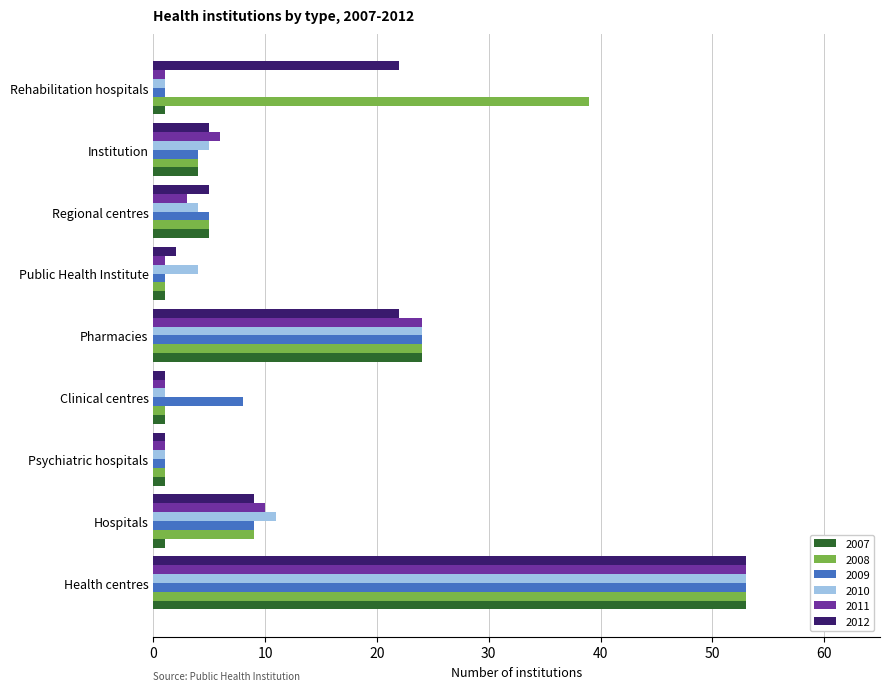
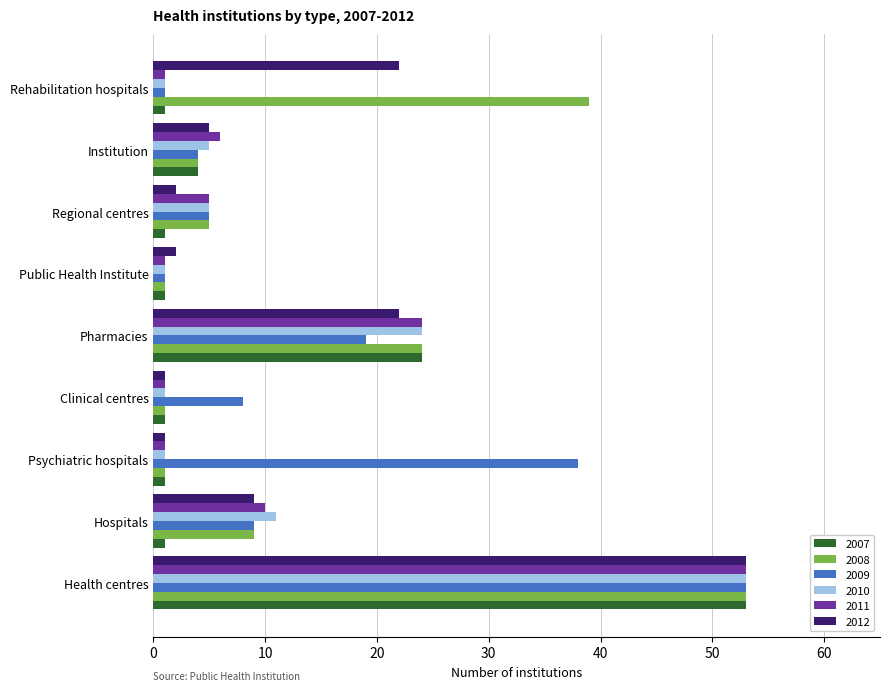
2012, Regional centres: 5 -> 2
2011, Regional centres: 3 -> 5
2010, Regional centres: 4 -> 5
2007, Regional centres: 5 -> 1
2010, Public Health Institute: 4 -> 1
2009, Pharmacies: 24 -> 19
2009, Psychiatric hospitals: 1 -> 38
